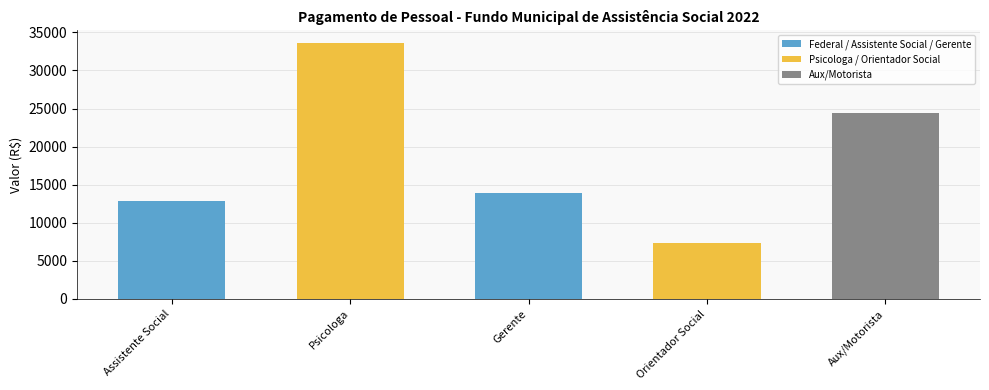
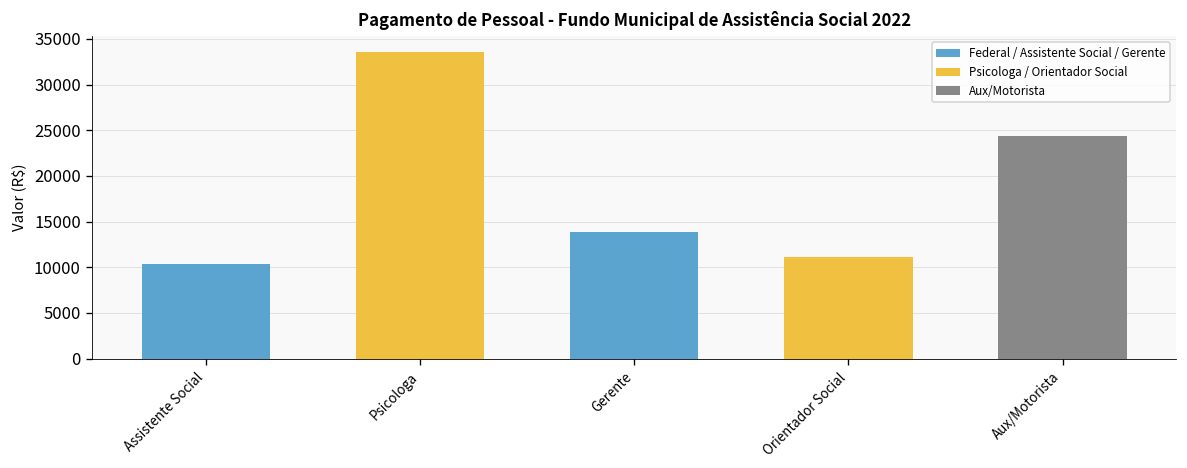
Assistente Social: 13000 -> 10000
Orientador Social: 7000 -> 11000
